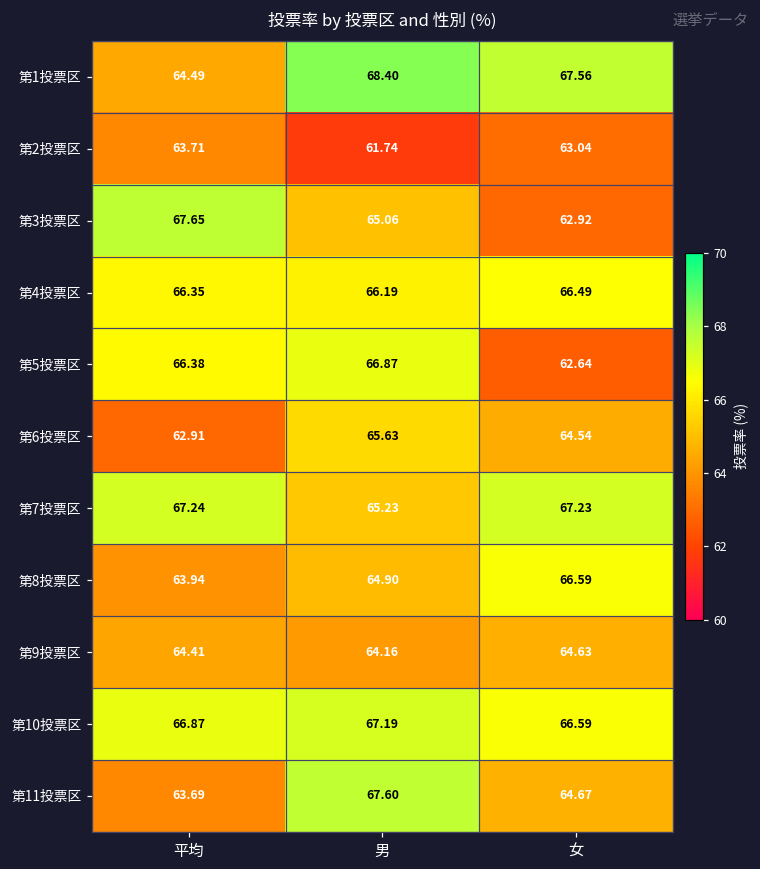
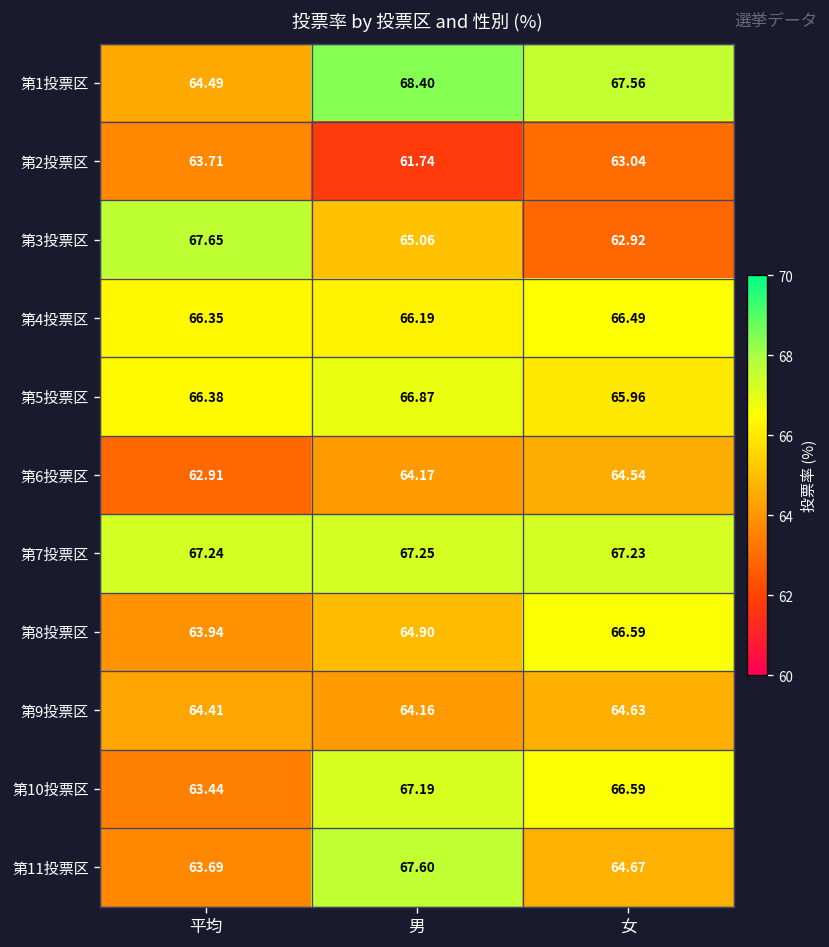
第5投票区, 女: 62.64 -> 65.96
第6投票区, 男: 65.63 -> 64.17
第7投票区, 男: 65.23 -> 67.25
第10投票区, 平均: 66.87 -> 63.44
